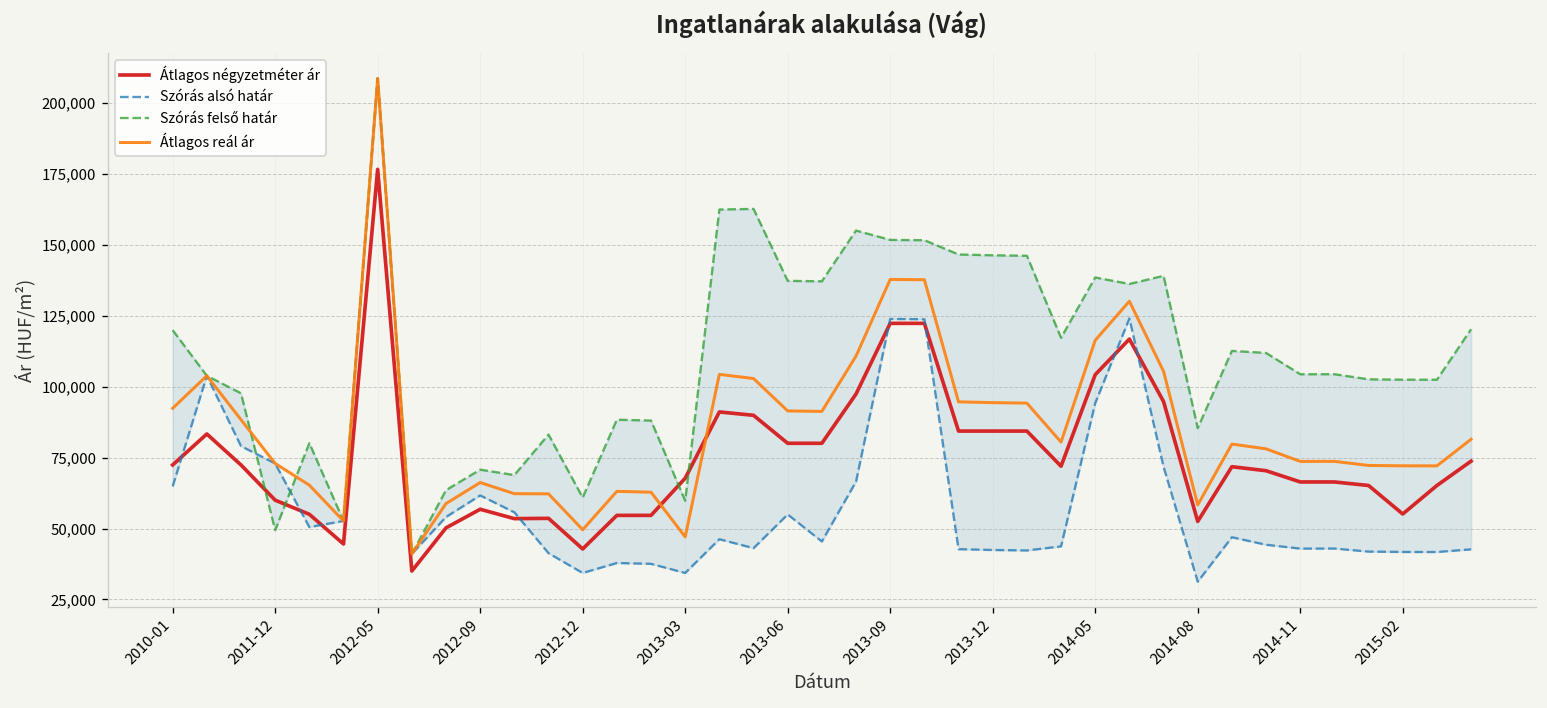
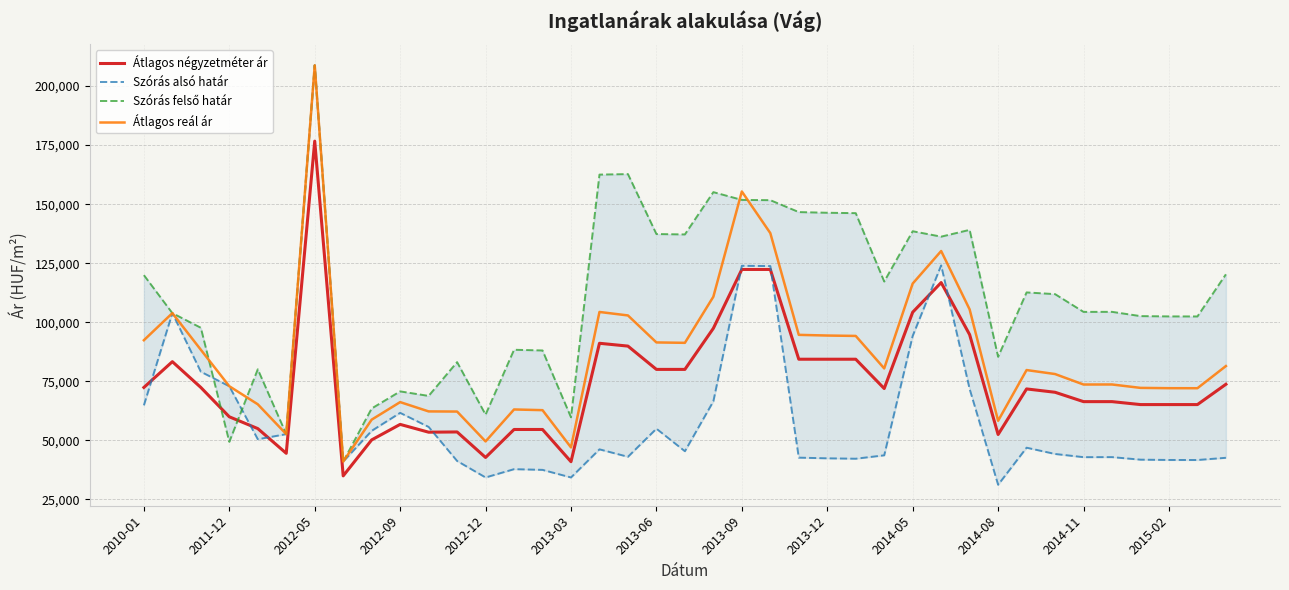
Átlagos négyzetméter ár, 2013-03: 68,000 -> 41,000
Átlagos reál ár, 2013-09: 138,000 -> 155,000
Átlagos négyzetméter ár, 2015-02: 55,000 -> 65,000
